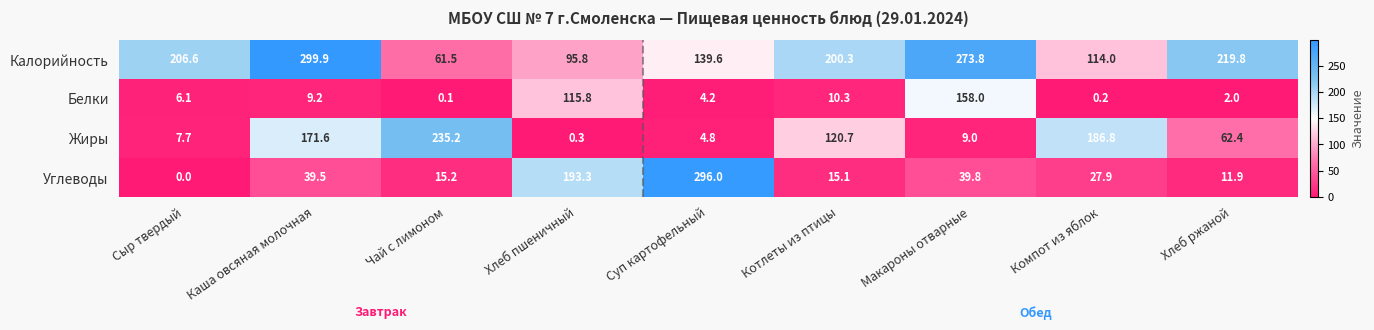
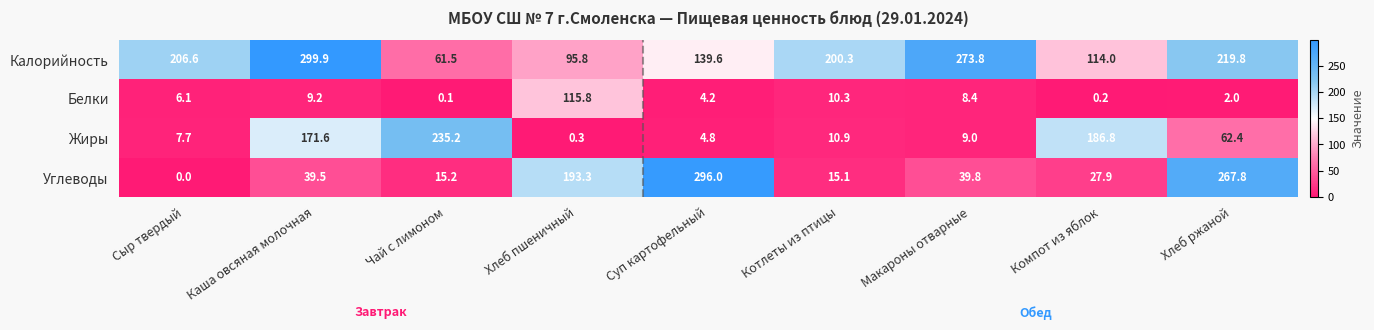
Белки, Макароны отварные: 158.0 -> 8.4
Жиры, Котлеты из птицы: 120.7 -> 10.9
Углеводы, Хлеб ржаной: 11.9 -> 267.8
